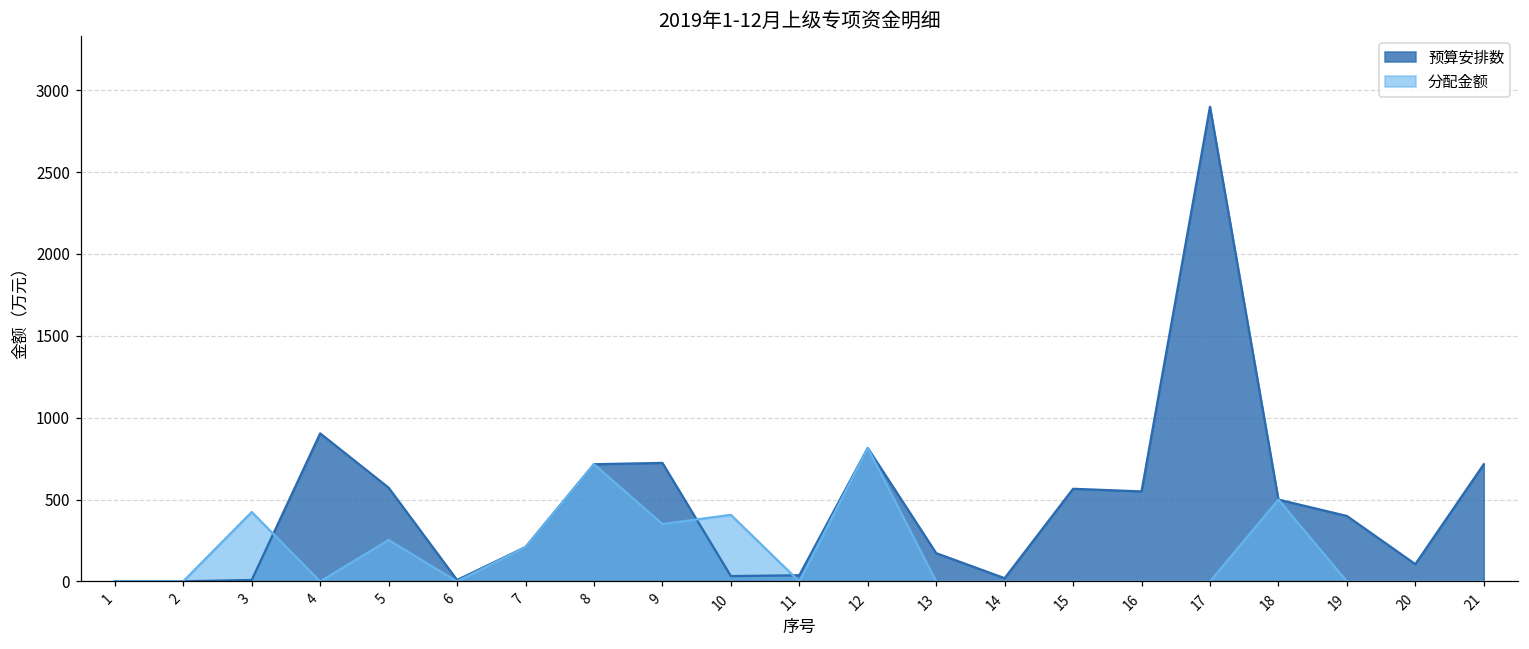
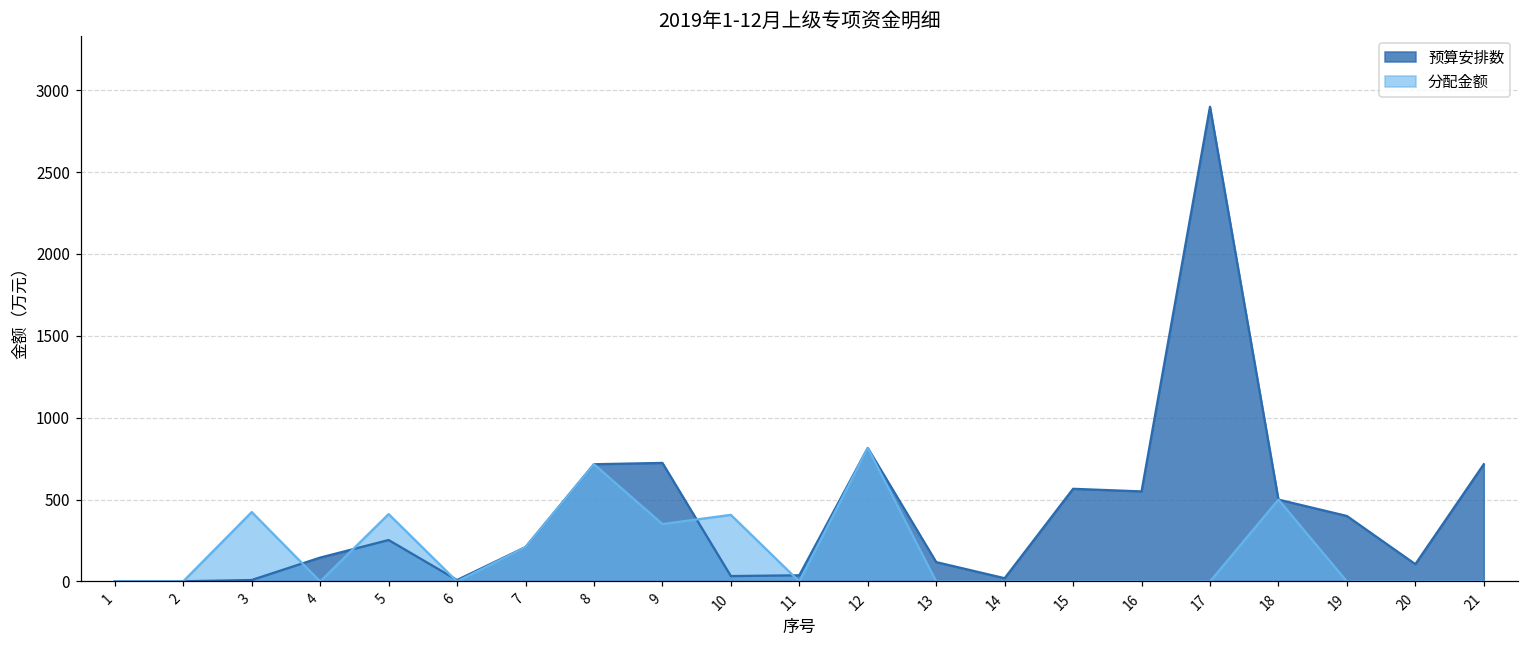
预算安排数, 4: 900 -> 150
预算安排数, 5: 570 -> 250
分配金额, 5: 250 -> 410
预算安排数, 13: 170 -> 120
